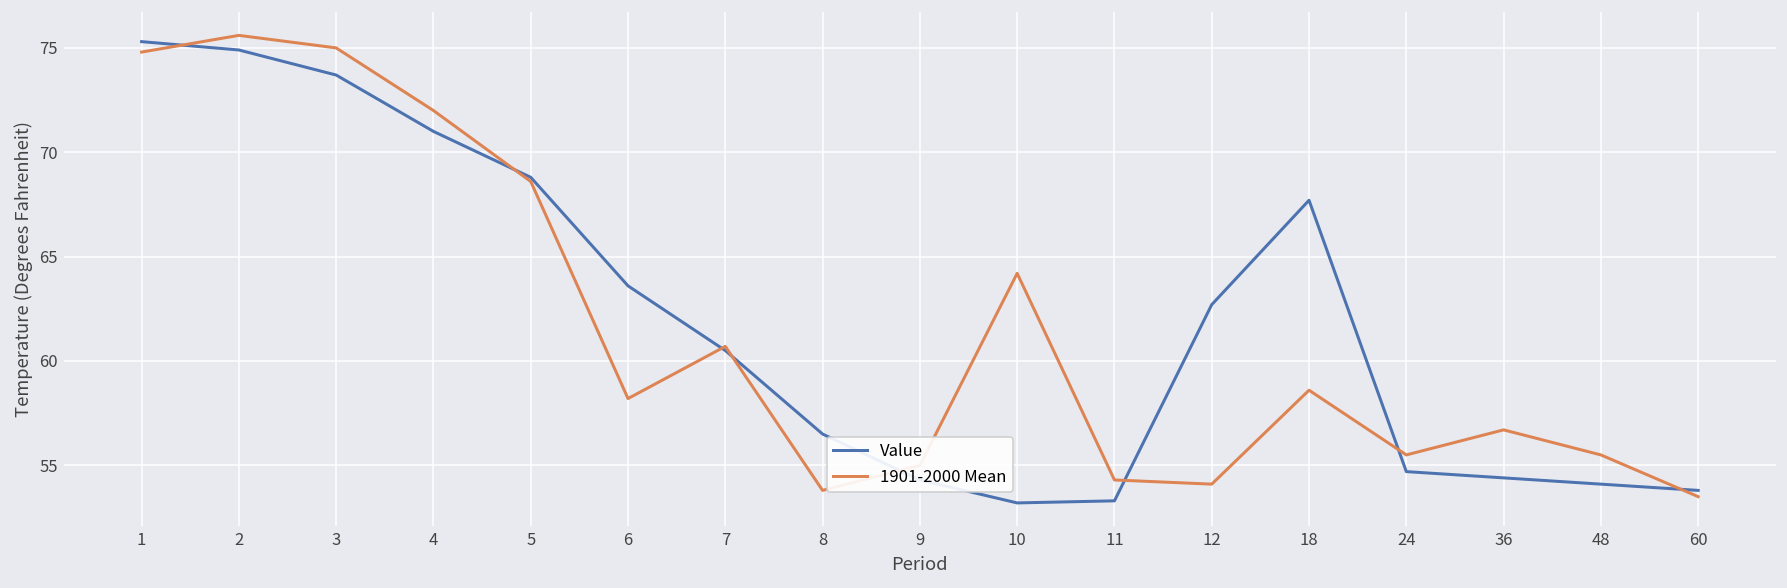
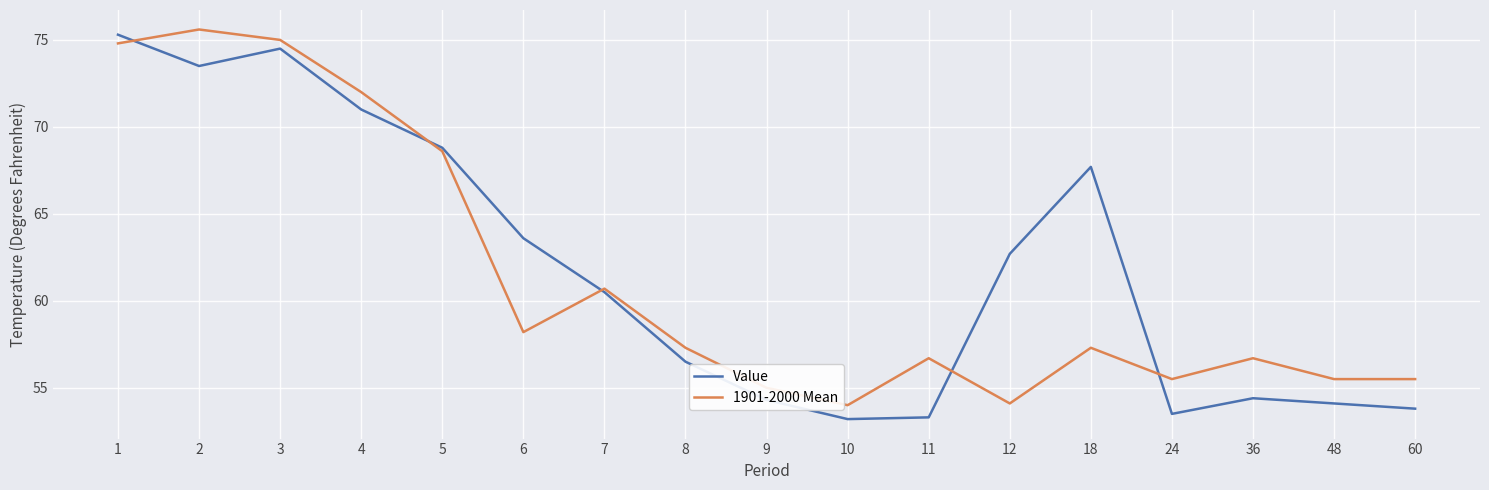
Value, 2: 74.9 -> 73.5
Value, 3: 73.7 -> 74.5
1901-2000 Mean, 8: 53.8 -> 57.3
1901-2000 Mean, 10: 64.2 -> 54.0
1901-2000 Mean, 11: 54.3 -> 56.7
1901-2000 Mean, 18: 58.6 -> 57.3
Value, 24: 54.7 -> 53.5
1901-2000 Mean, 60: 53.5 -> 55.5
